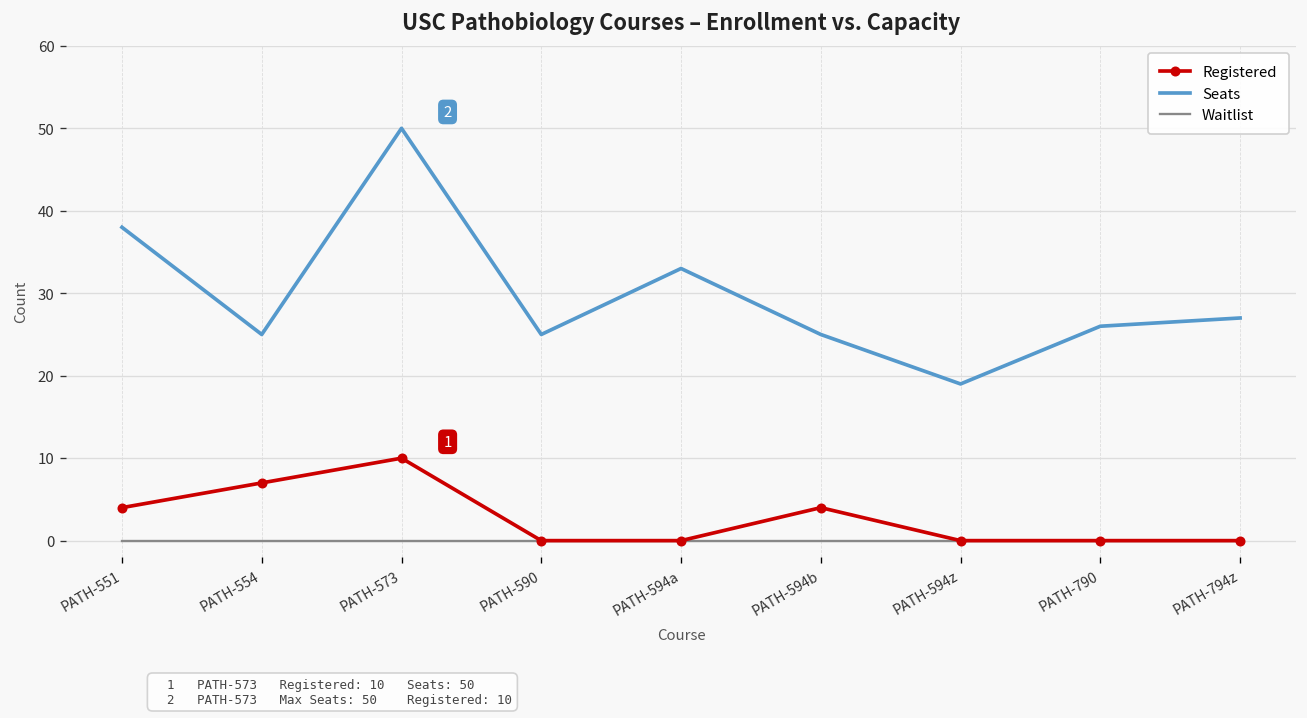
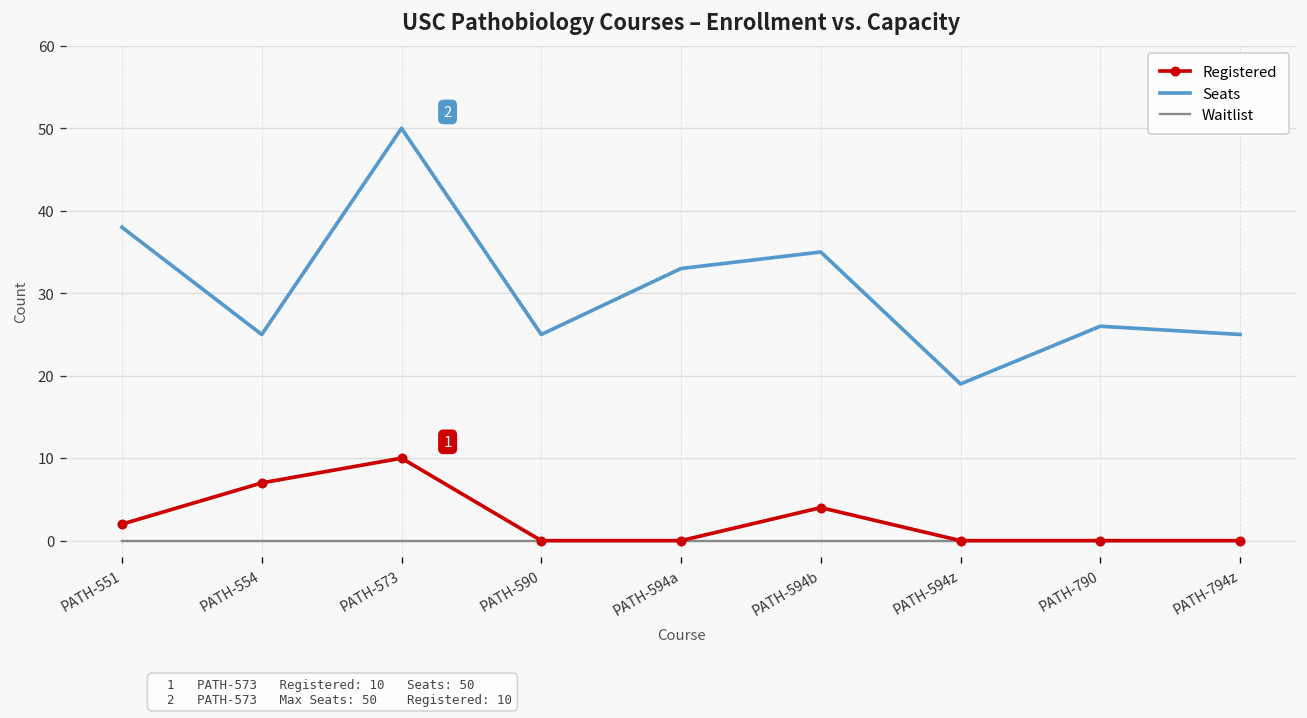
Registered, PATH-551: 4 -> 2
Seats, PATH-594b: 25 -> 35
Seats, PATH-794z: 27 -> 25
